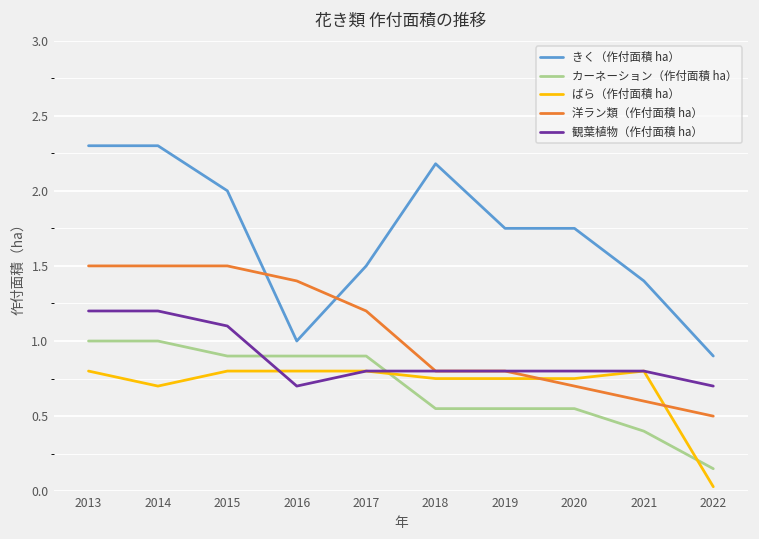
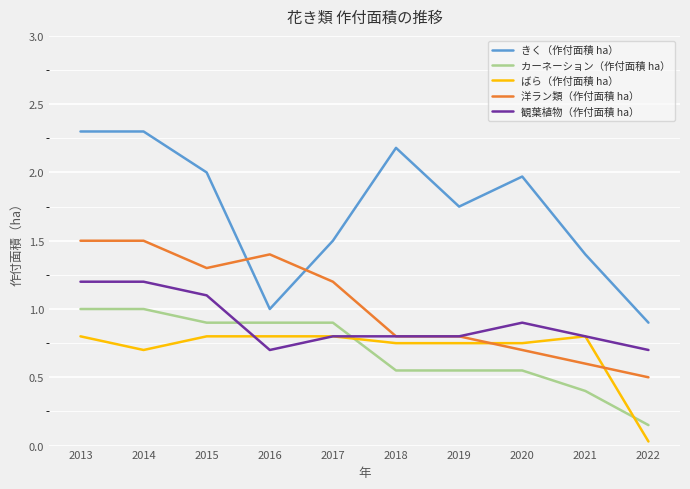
洋ラン類（作付面積 ha）, 2015: 1.5 -> 1.3
きく（作付面積 ha）, 2020: 1.75 -> 1.97
観葉植物（作付面積 ha）, 2020: 0.8 -> 0.9
